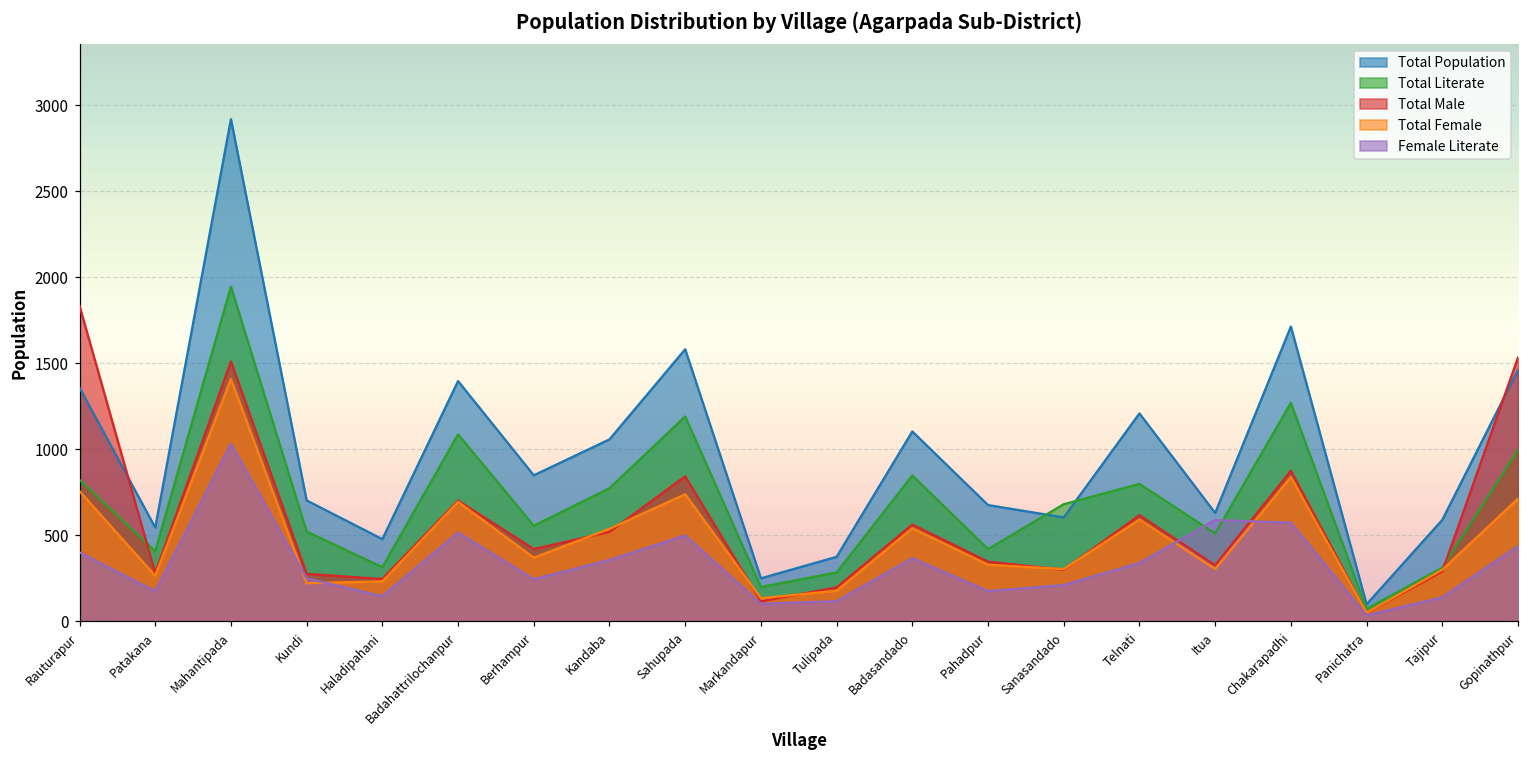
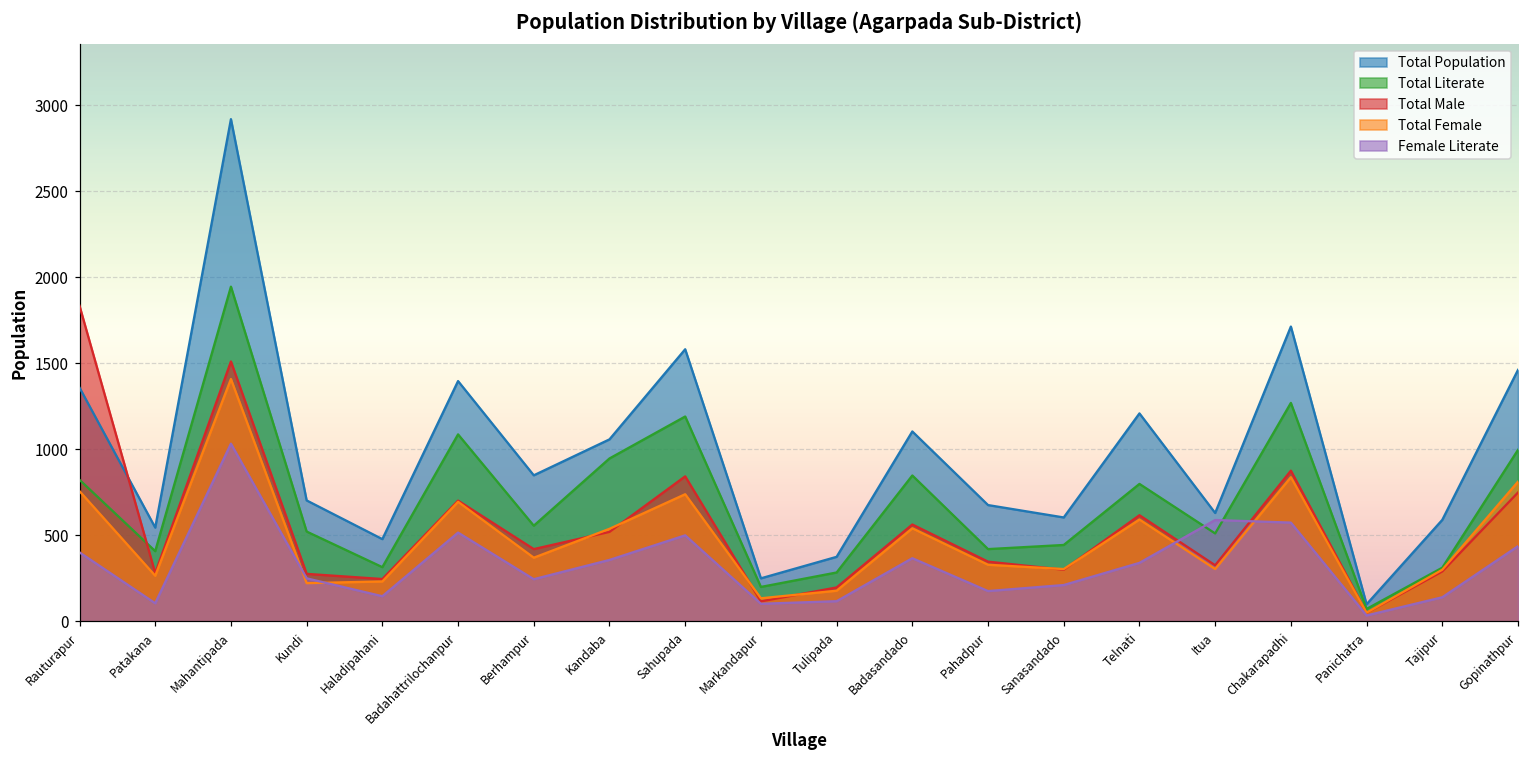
Female Literate, Patakana: 180 -> 110
Total Literate, Kandaba: 770 -> 950
Total Literate, Sanasandado: 680 -> 440
Total Male, Gopinathpur: 1530 -> 750
Total Female, Gopinathpur: 710 -> 810
